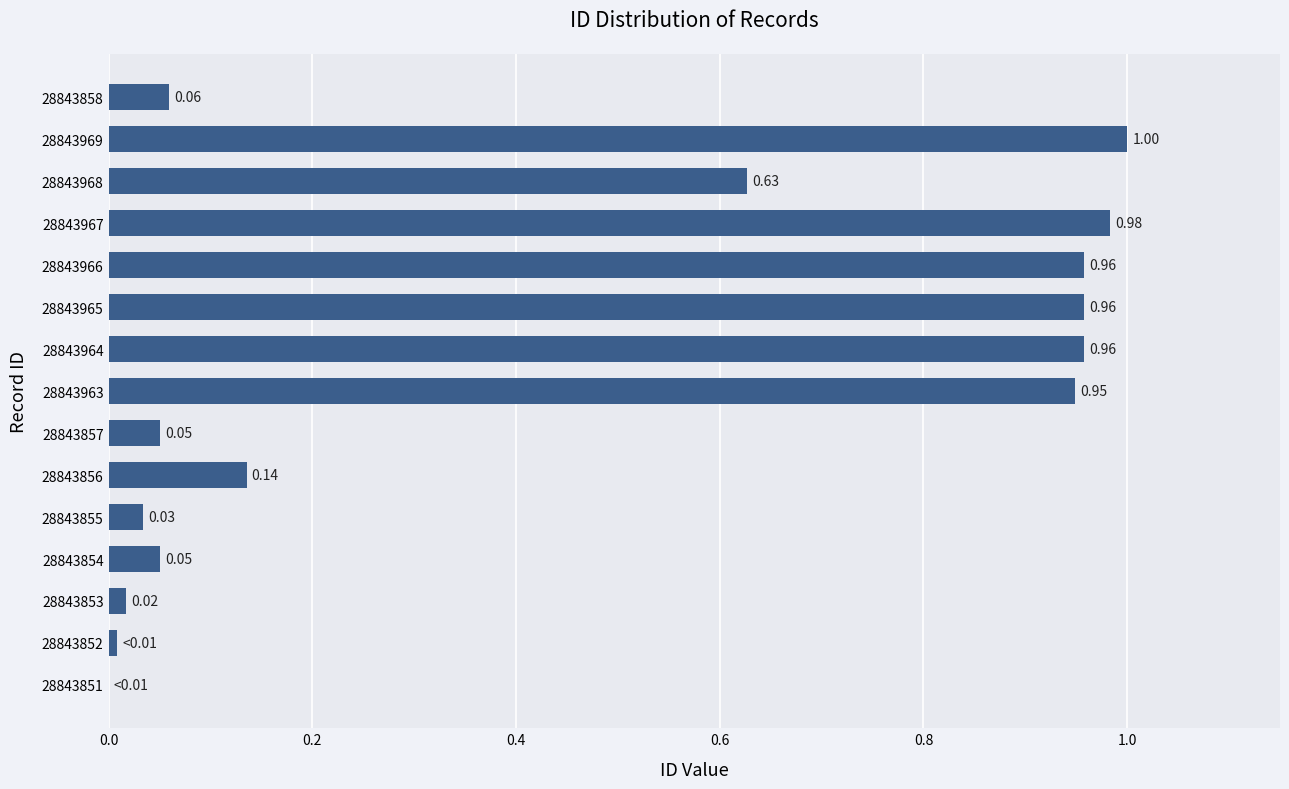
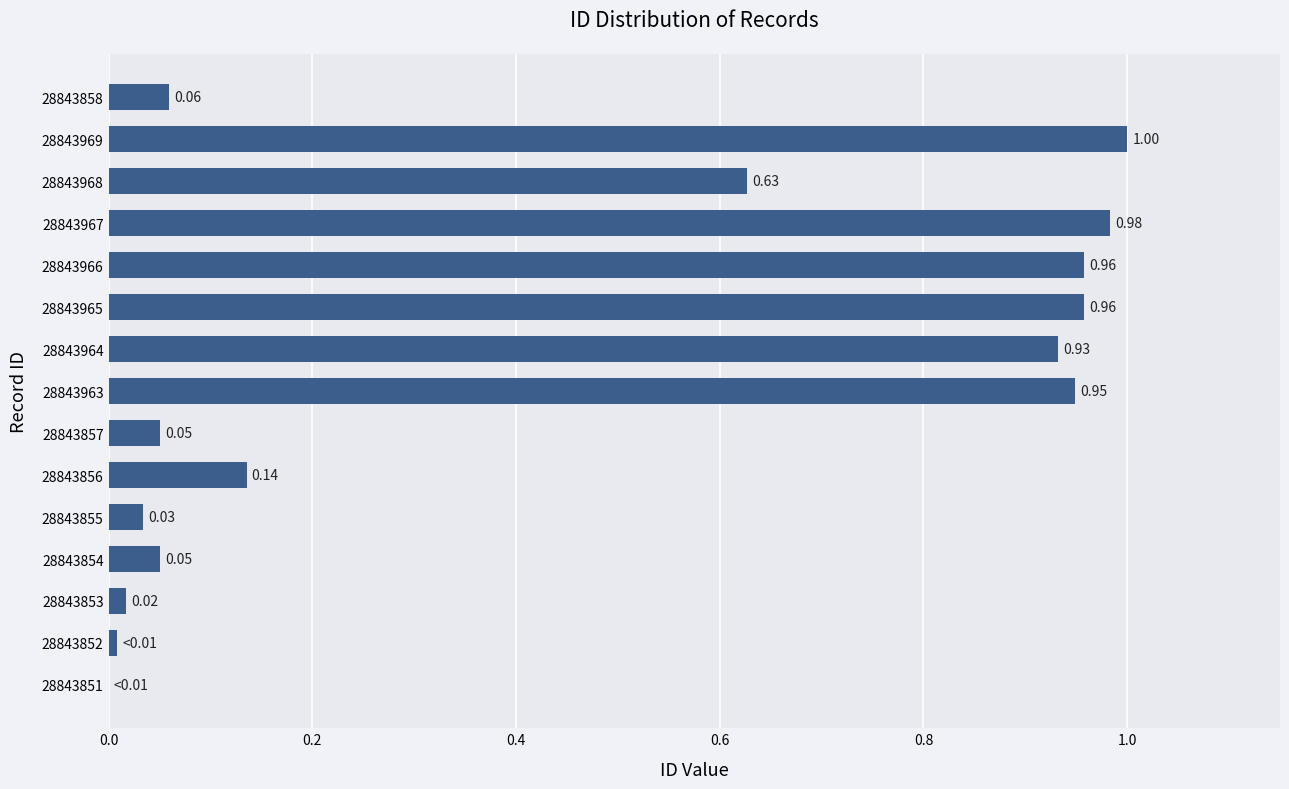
28843964: 0.96 -> 0.93
